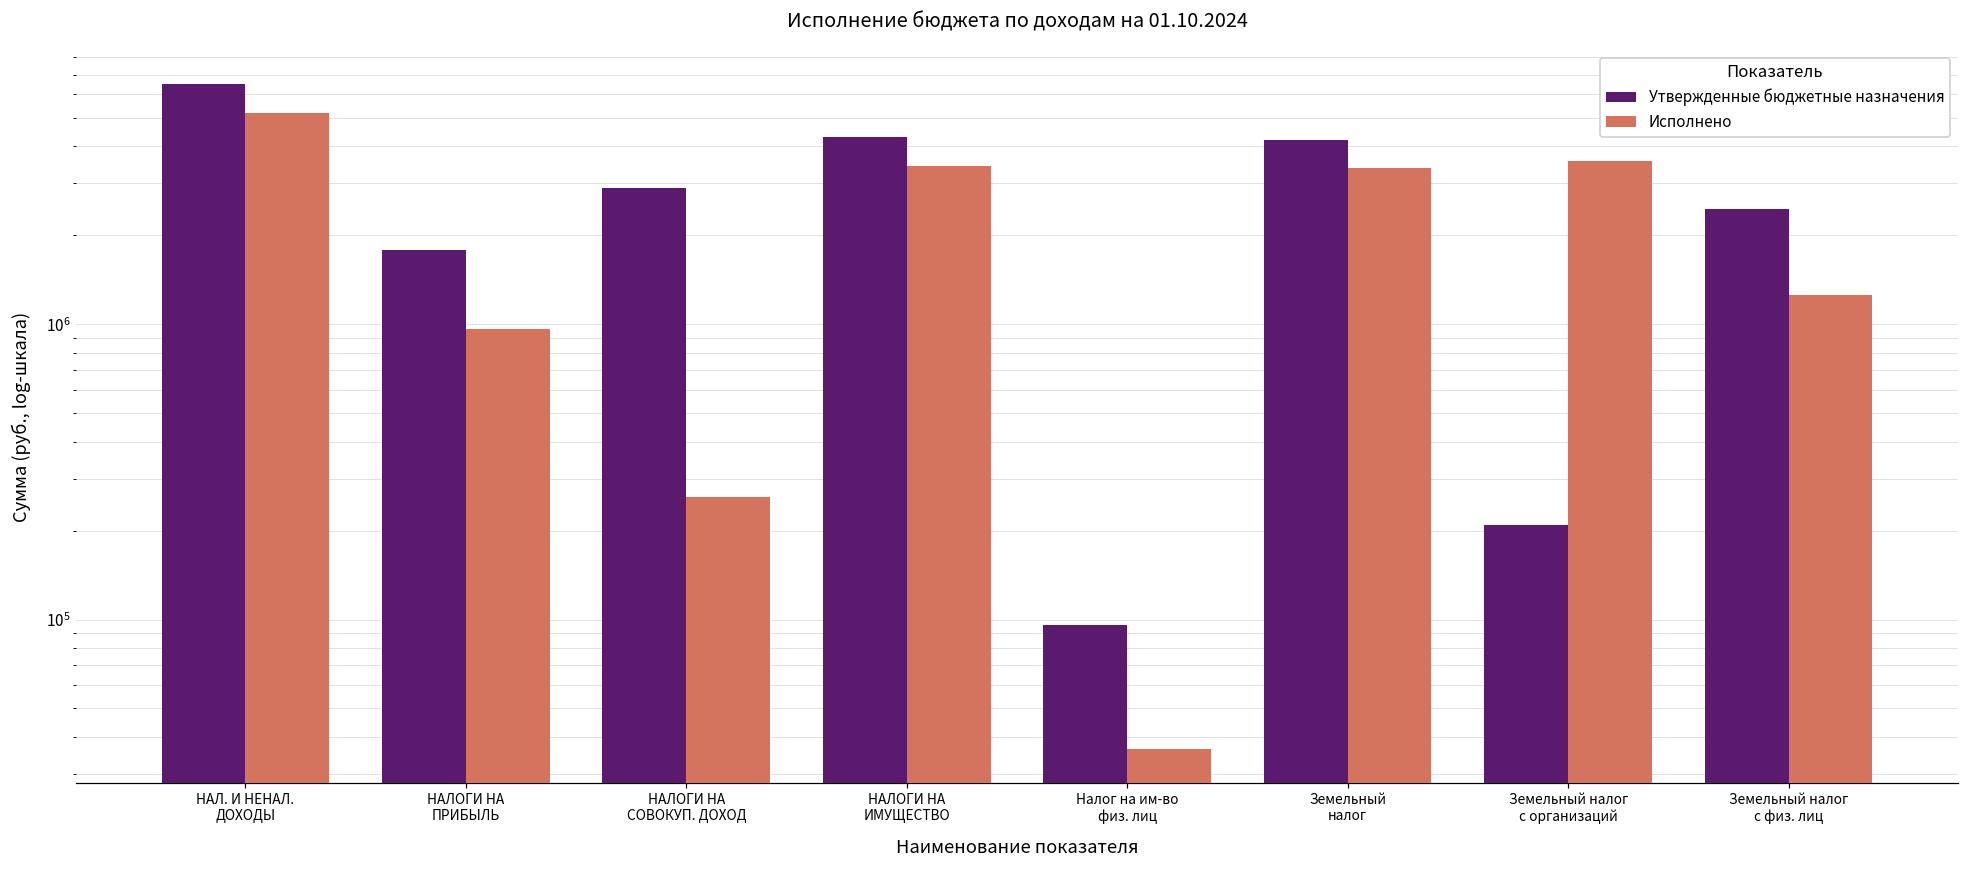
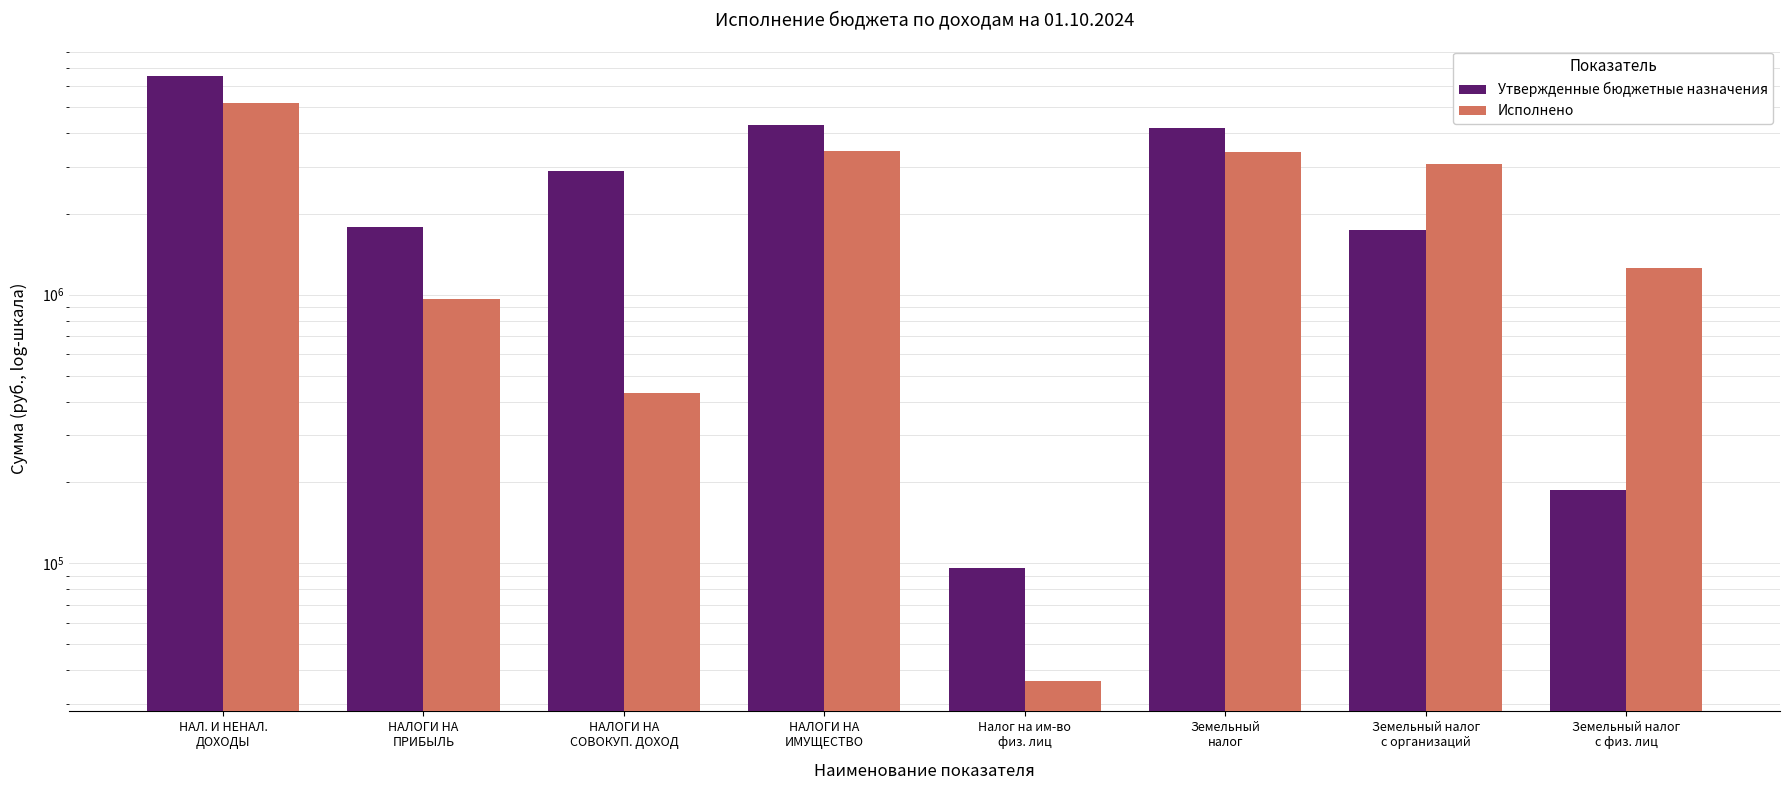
Исполнено, НАЛОГИ НА СОВОКУП. ДОХОД: 260000 -> 430000
Утвержденные бюджетные назначения, Земельный налог с организаций: 210000 -> 1700000
Исполнено, Земельный налог с организаций: 3600000 -> 3100000
Утвержденные бюджетные назначения, Земельный налог с физ. лиц: 2500000 -> 190000
